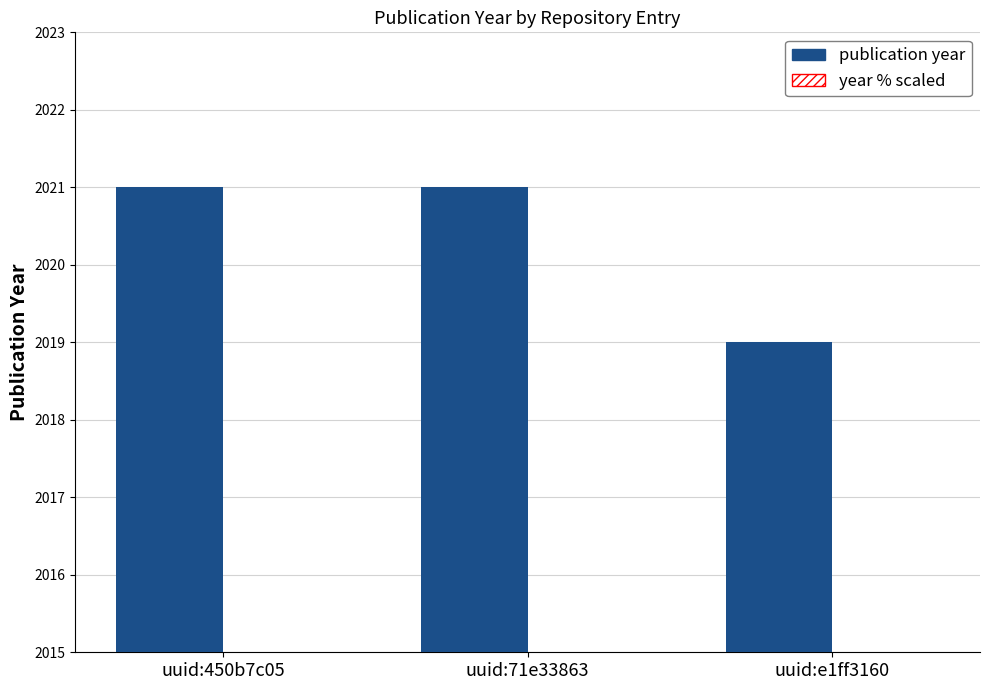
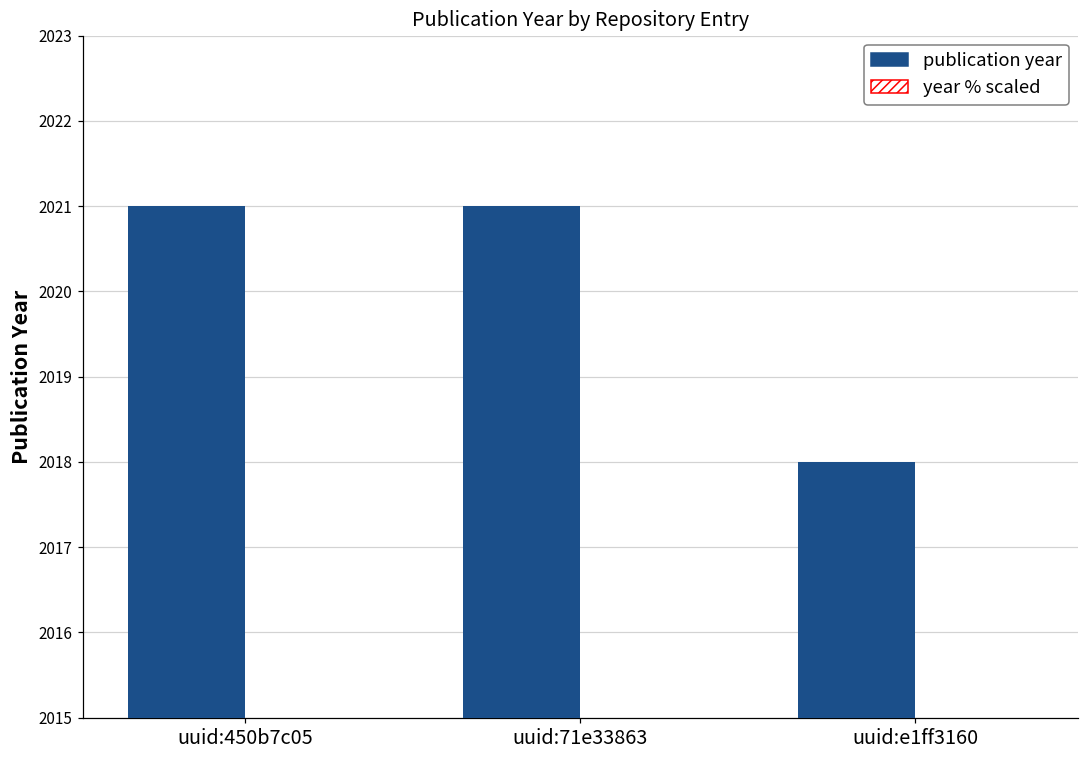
publication year, uuid:e1ff3160: 2019 -> 2018
